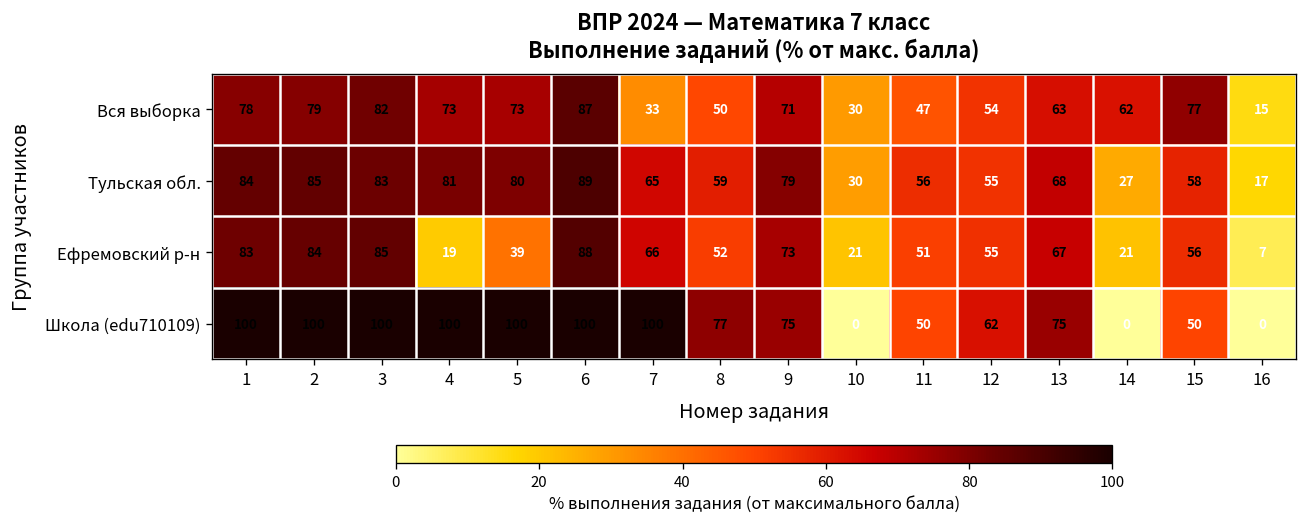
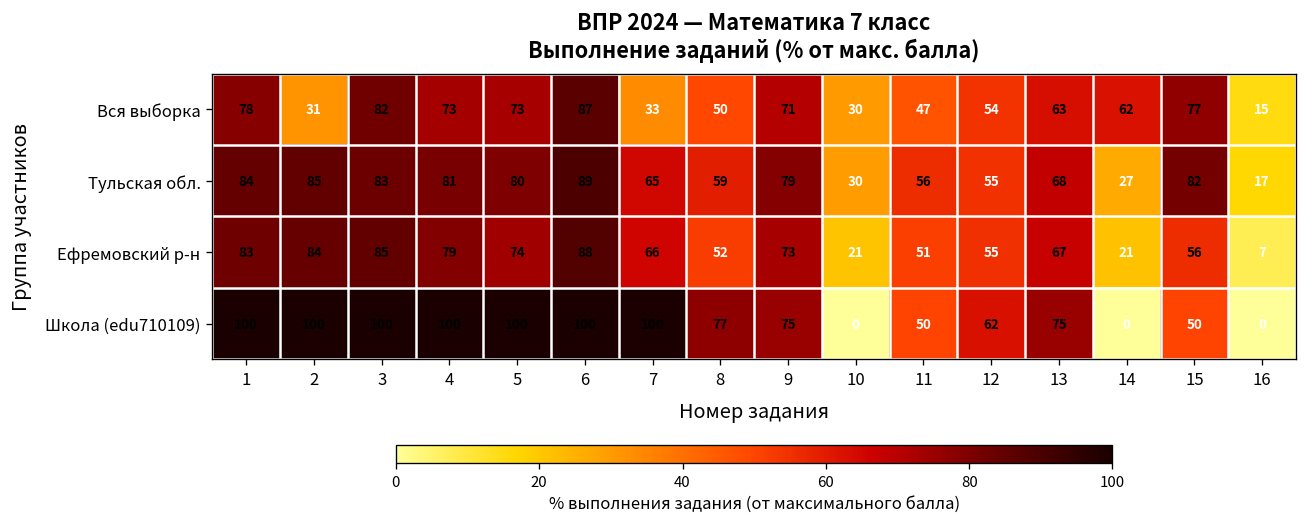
Вся выборка, 2: 79 -> 31
Тульская обл., 15: 58 -> 82
Ефремовский р-н, 4: 19 -> 79
Ефремовский р-н, 5: 39 -> 74
